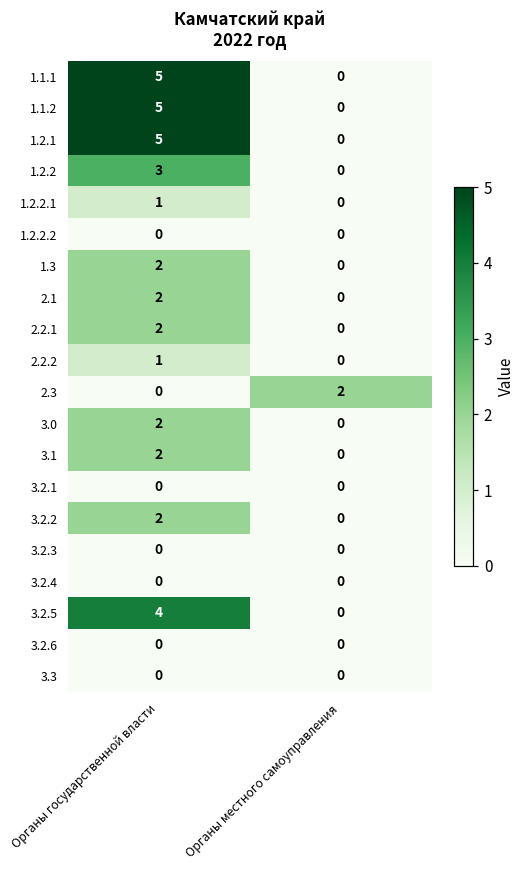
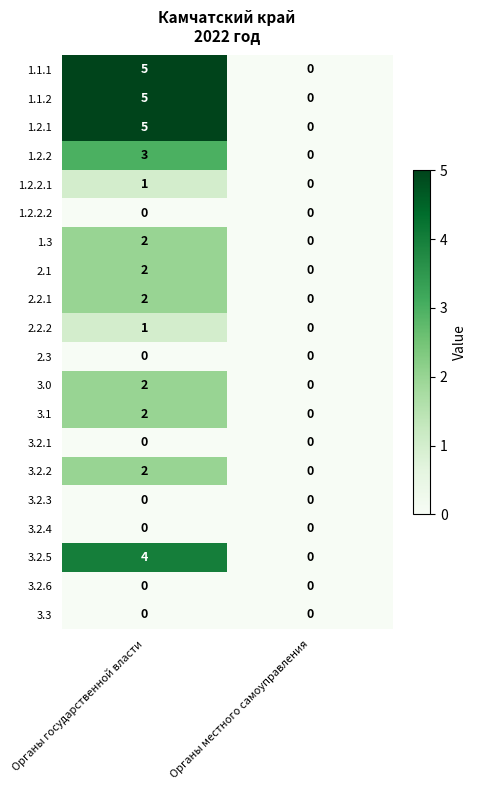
2.3, Органы местного самоуправления: 2 -> 0
